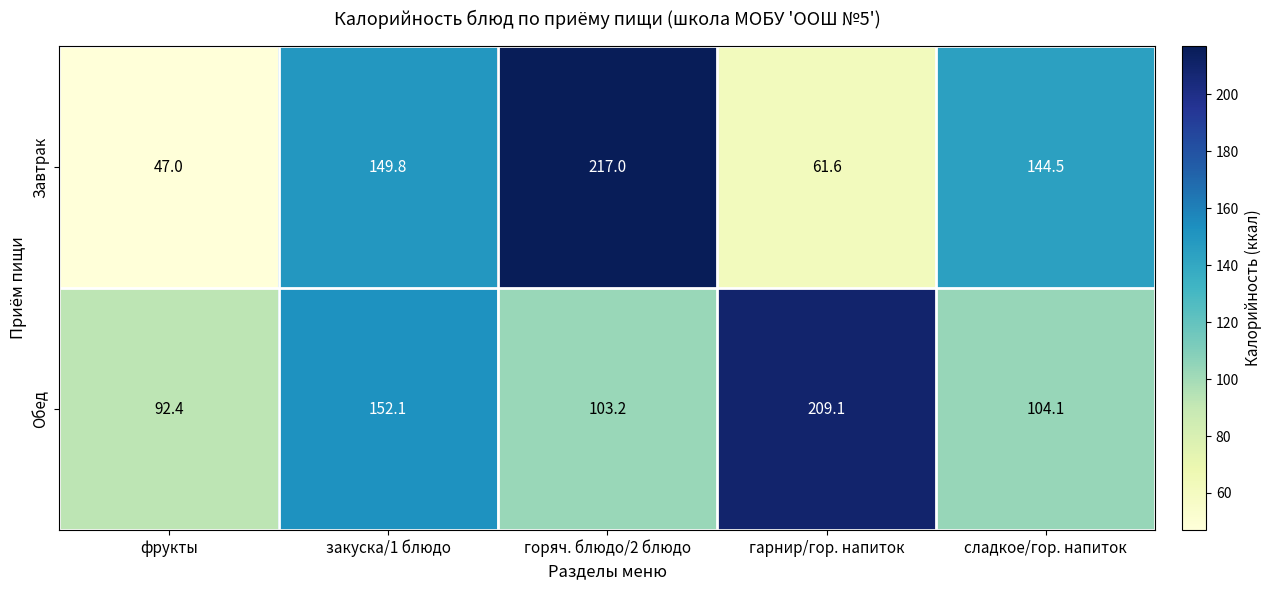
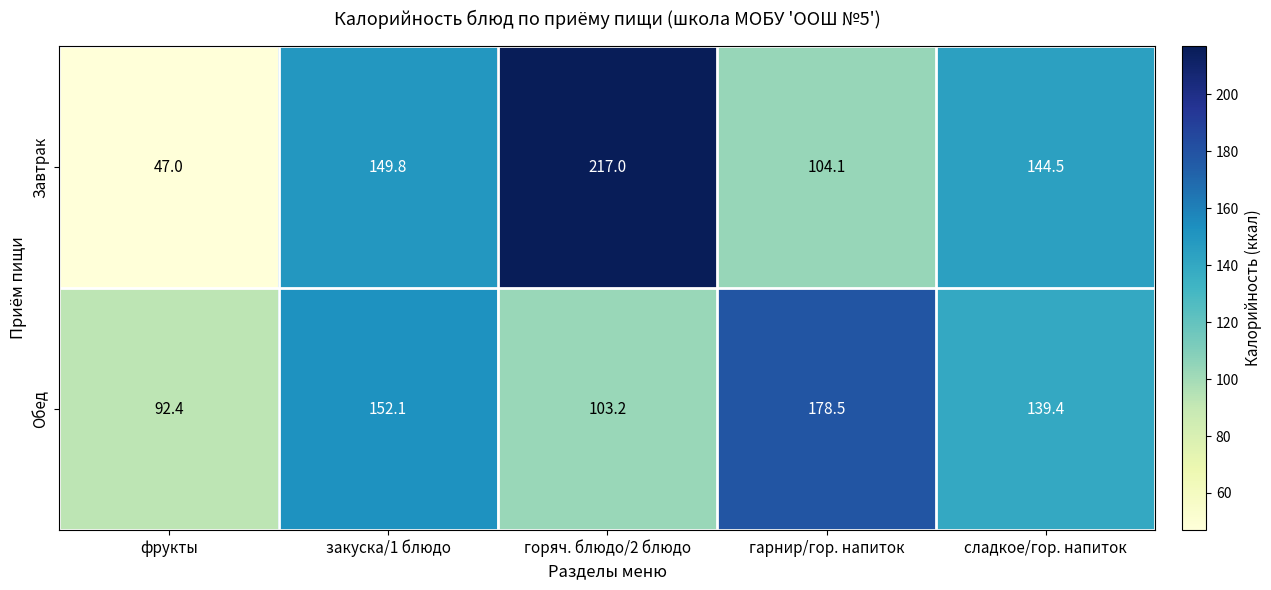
Завтрак, гарнир/гор. напиток: 61.6 -> 104.1
Обед, гарнир/гор. напиток: 209.1 -> 178.5
Обед, сладкое/гор. напиток: 104.1 -> 139.4
